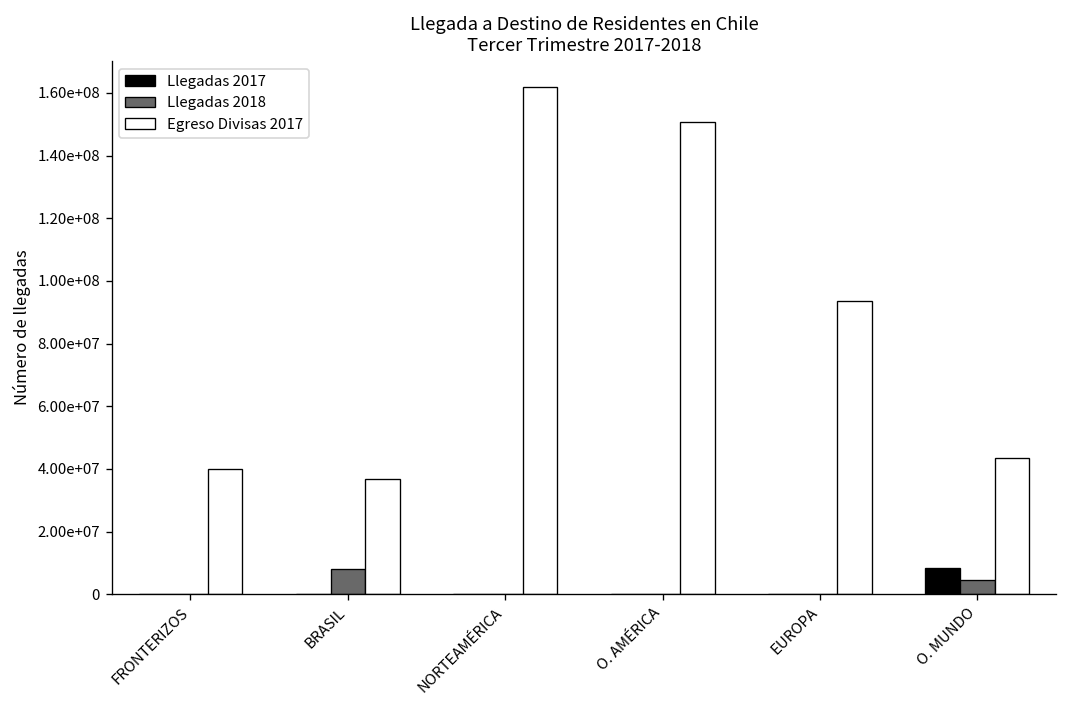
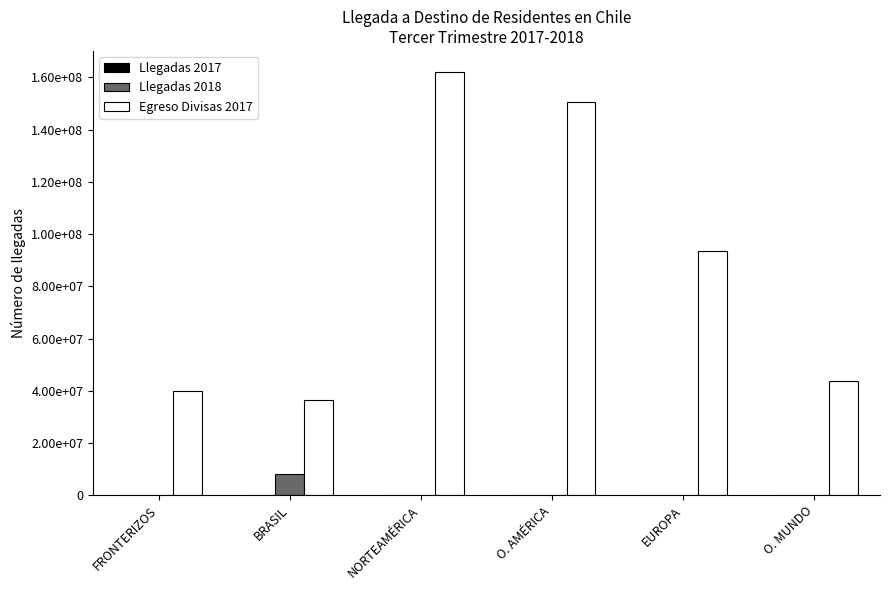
Llegadas 2017, O. MUNDO: 8000000 -> 0
Llegadas 2018, O. MUNDO: 5000000 -> 0
